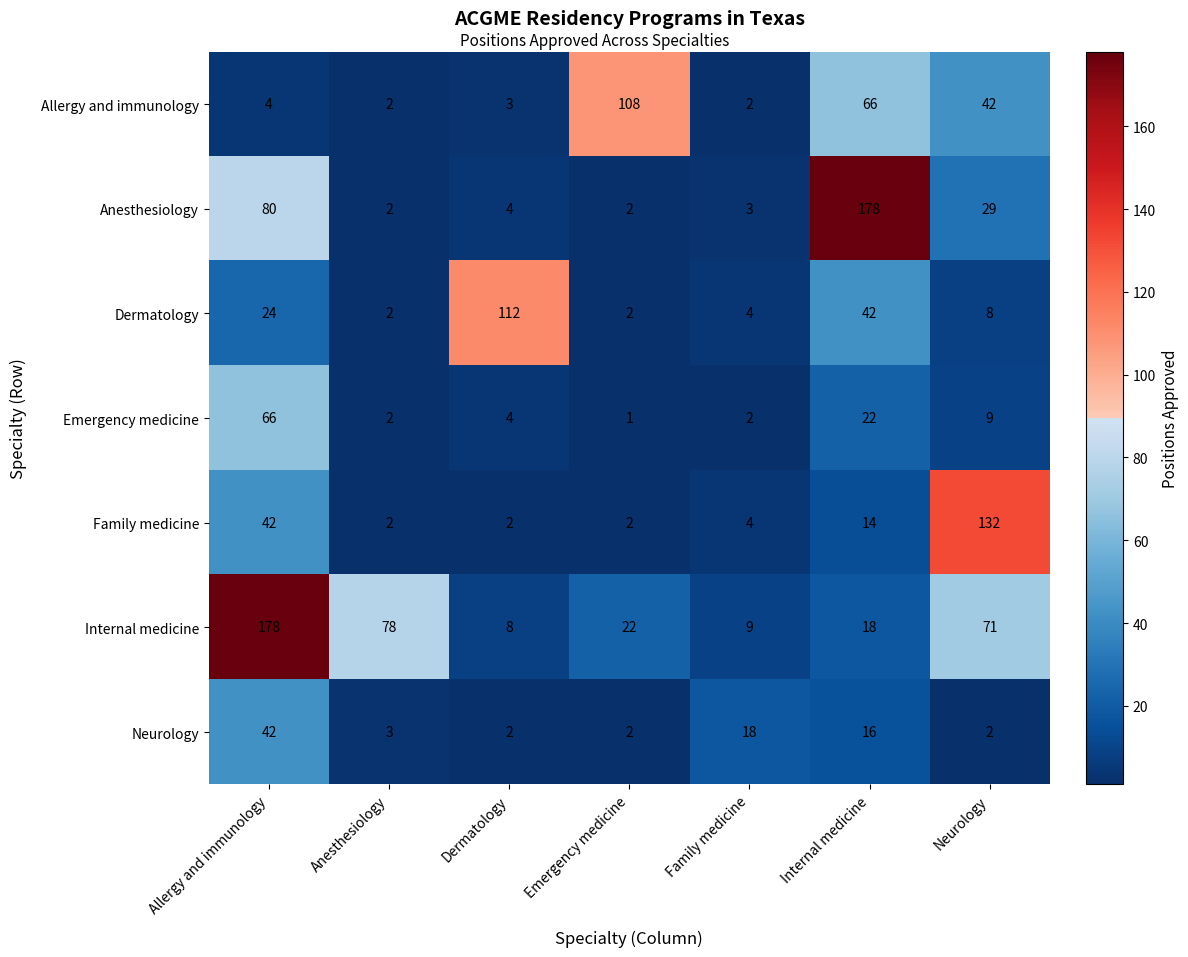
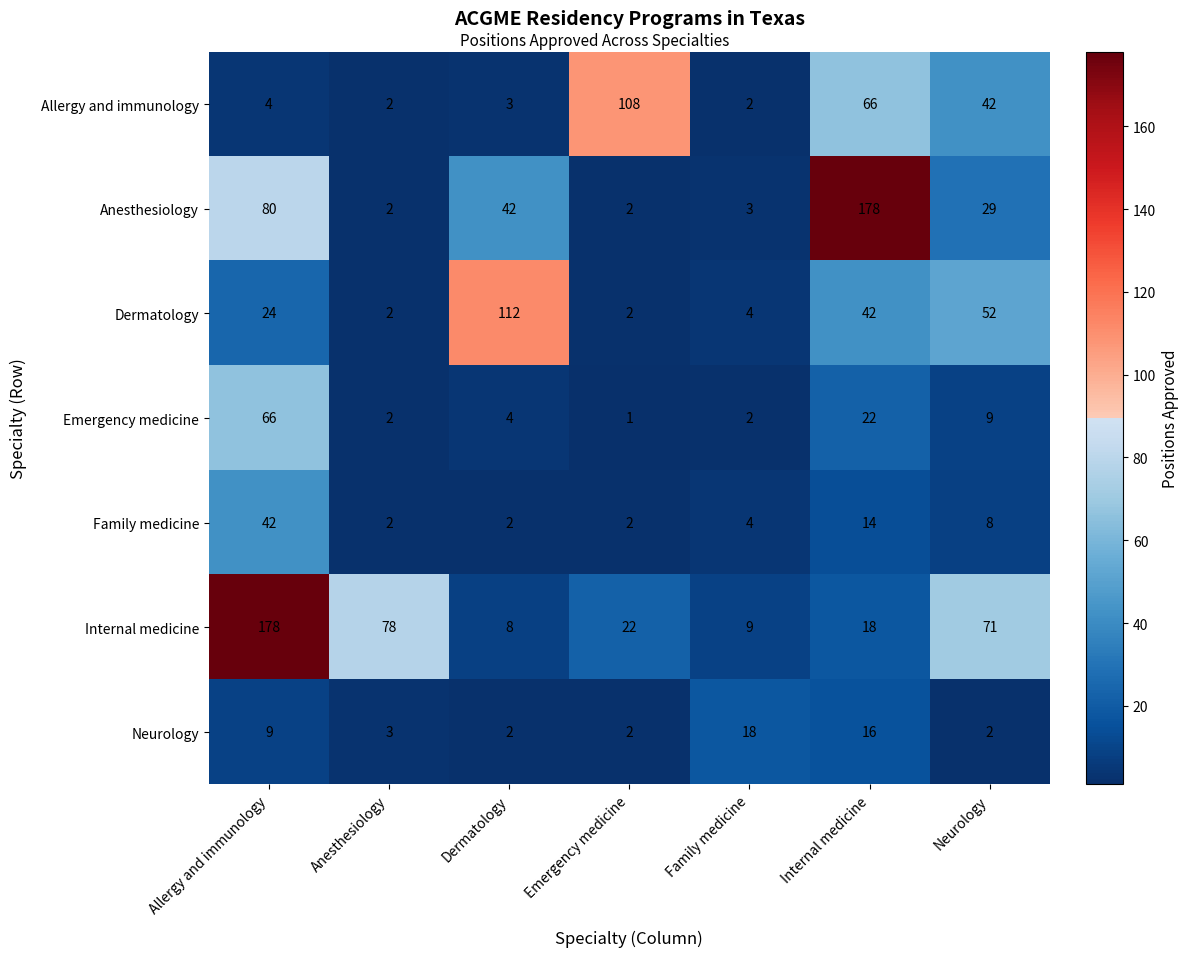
Anesthesiology, Dermatology: 4 -> 42
Dermatology, Neurology: 8 -> 52
Family medicine, Neurology: 132 -> 8
Neurology, Allergy and immunology: 42 -> 9
